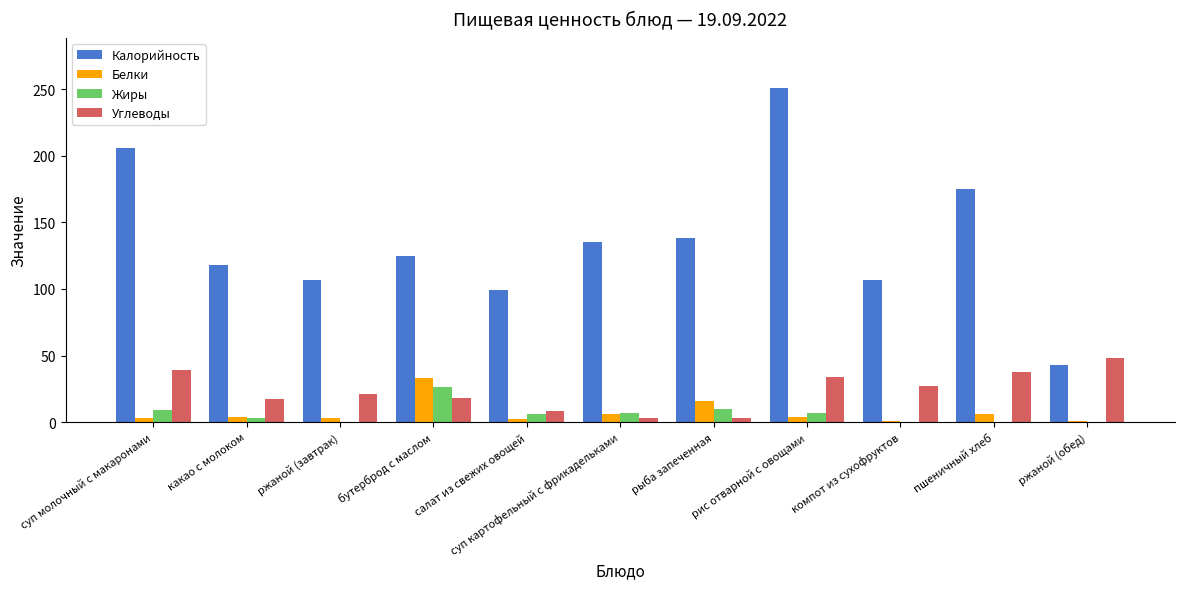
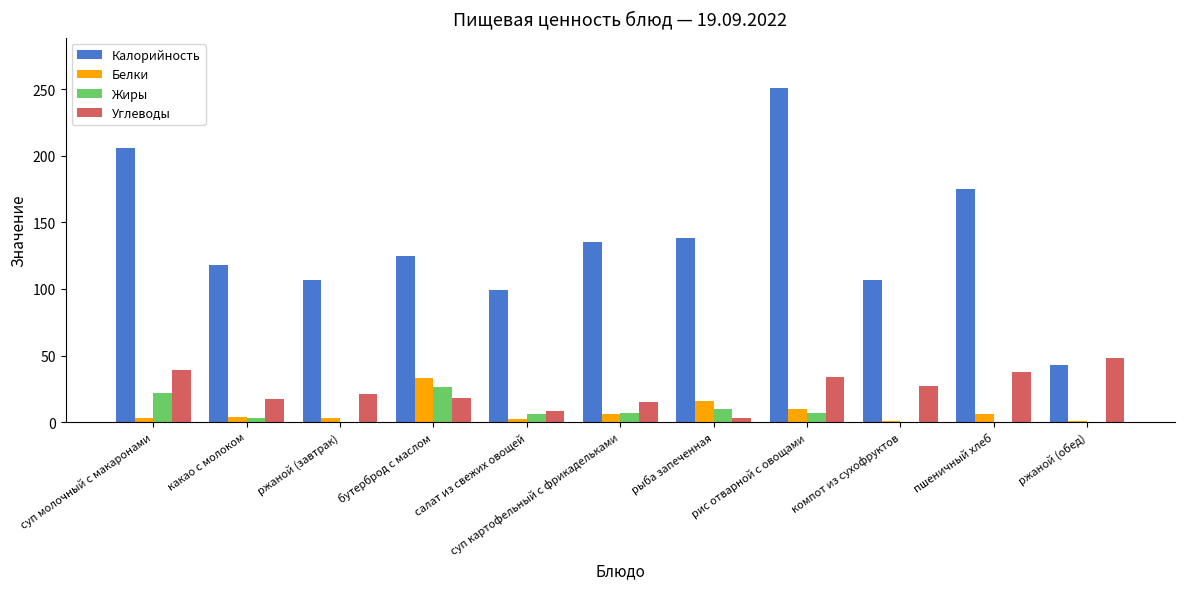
Жиры, суп молочный с макаронами: 9 -> 22
Углеводы, суп картофельный с фрикадельками: 3 -> 15
Белки, рис отварной с овощами: 4 -> 10
